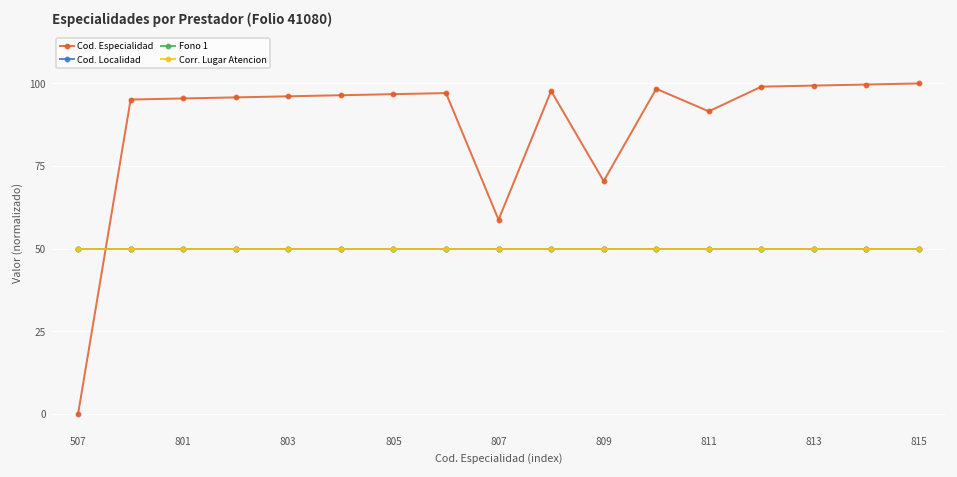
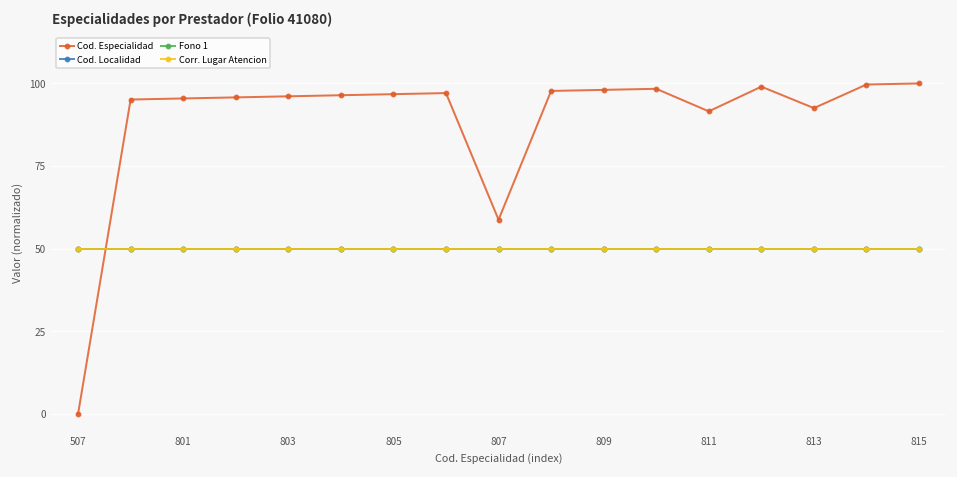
Cod. Especialidad, 809: 70 -> 98
Cod. Especialidad, 813: 99 -> 93
